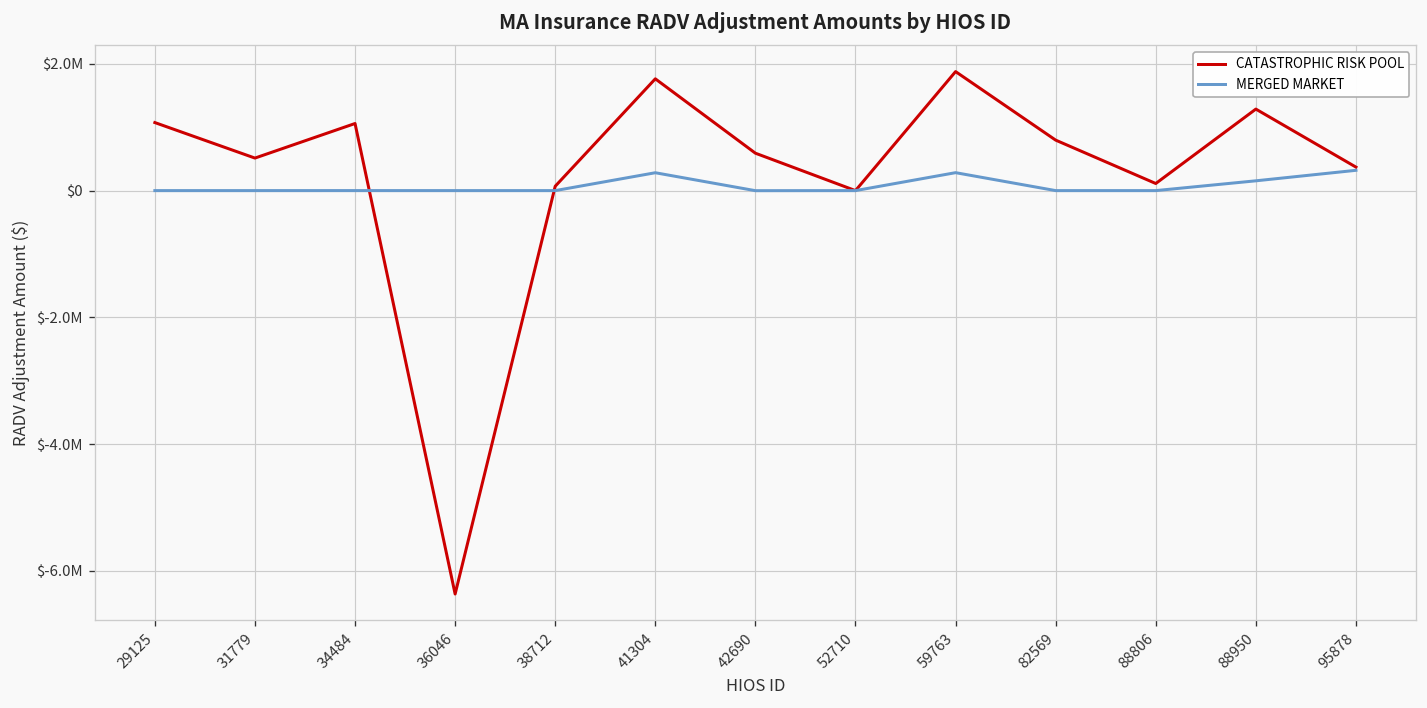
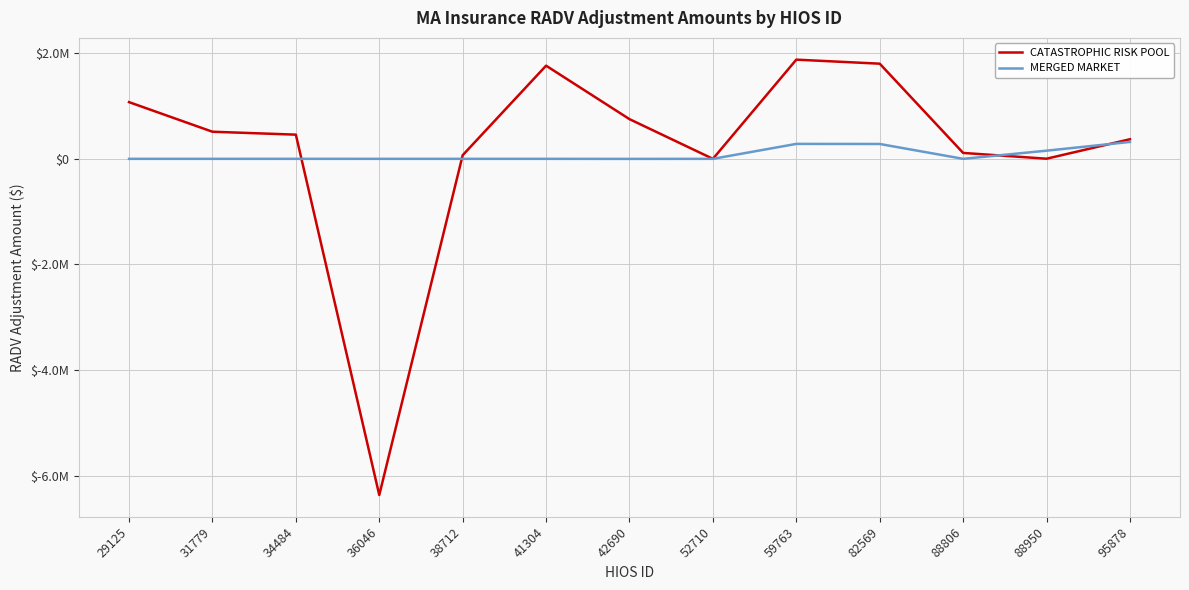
CATASTROPHIC RISK POOL, 34484: $1100000 -> $500000
MERGED MARKET, 41304: $300000 -> $0
CATASTROPHIC RISK POOL, 42690: $600000 -> $800000
CATASTROPHIC RISK POOL, 82569: $800000 -> $1800000
MERGED MARKET, 82569: $0 -> $300000
CATASTROPHIC RISK POOL, 88950: $1300000 -> $0
